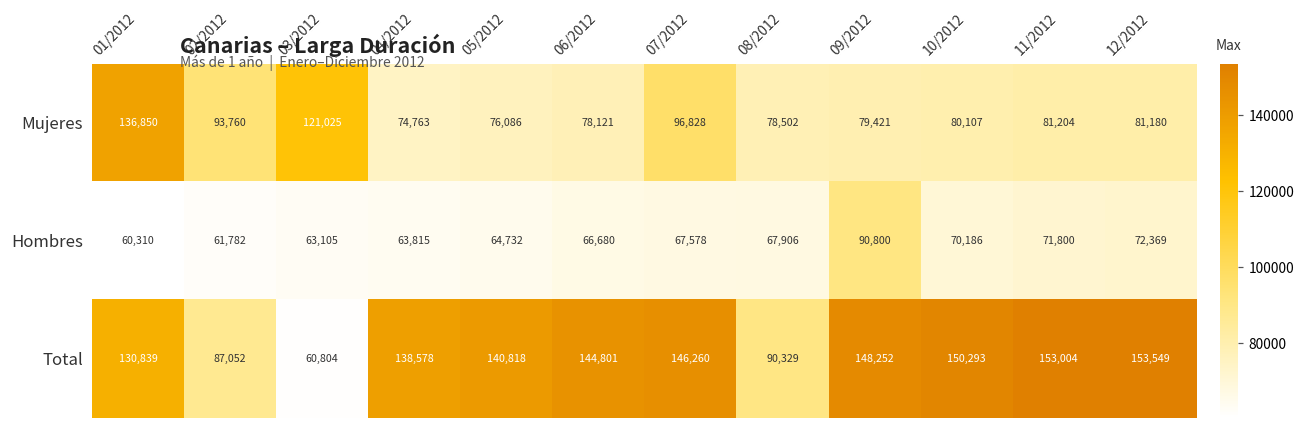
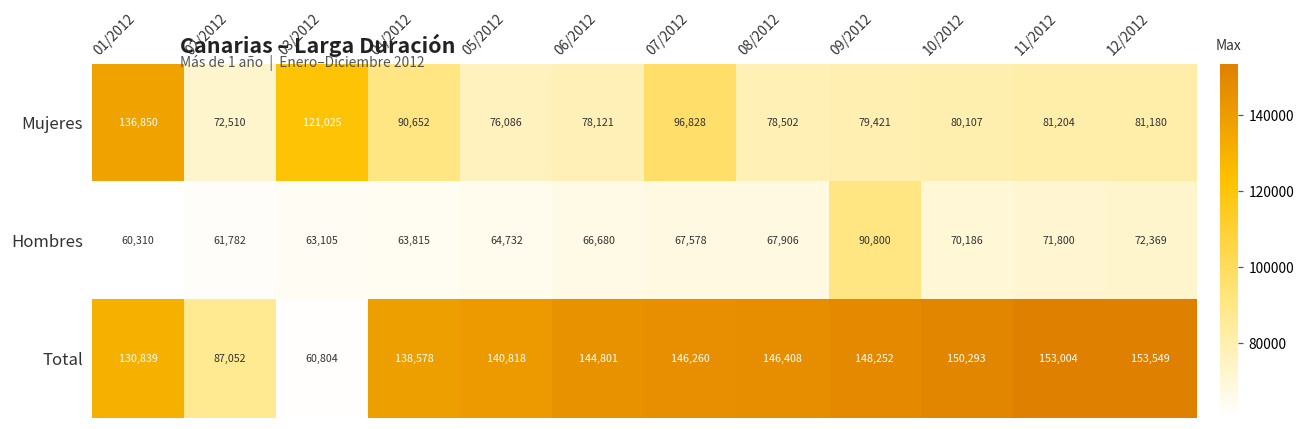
Mujeres, 02/2012: 93,760 -> 72,510
Mujeres, 04/2012: 74,763 -> 90,652
Total, 08/2012: 90,329 -> 146,408
